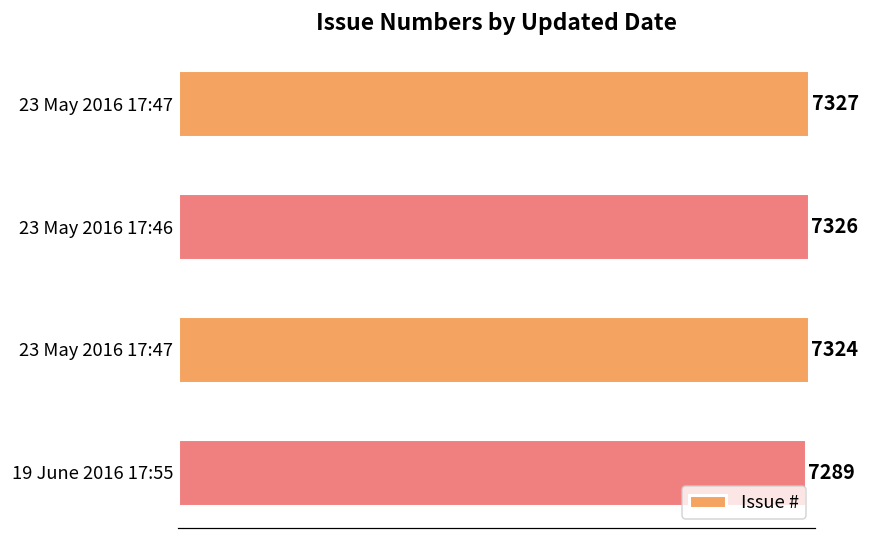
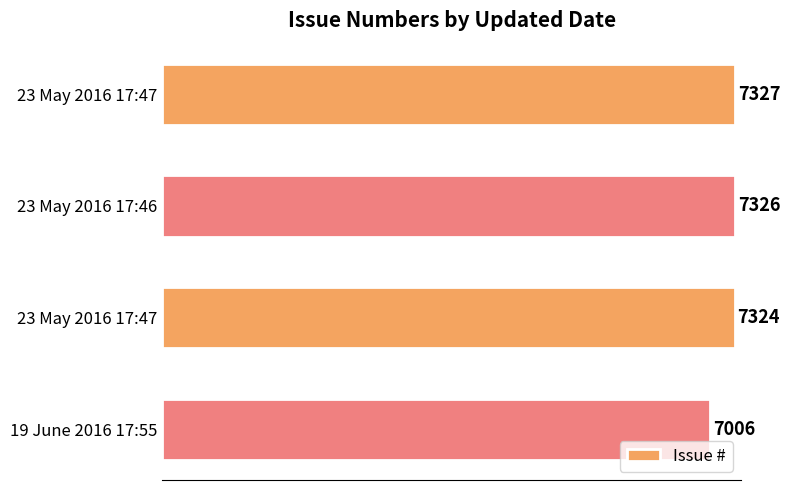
19 June 2016 17:55: 7289 -> 7006
